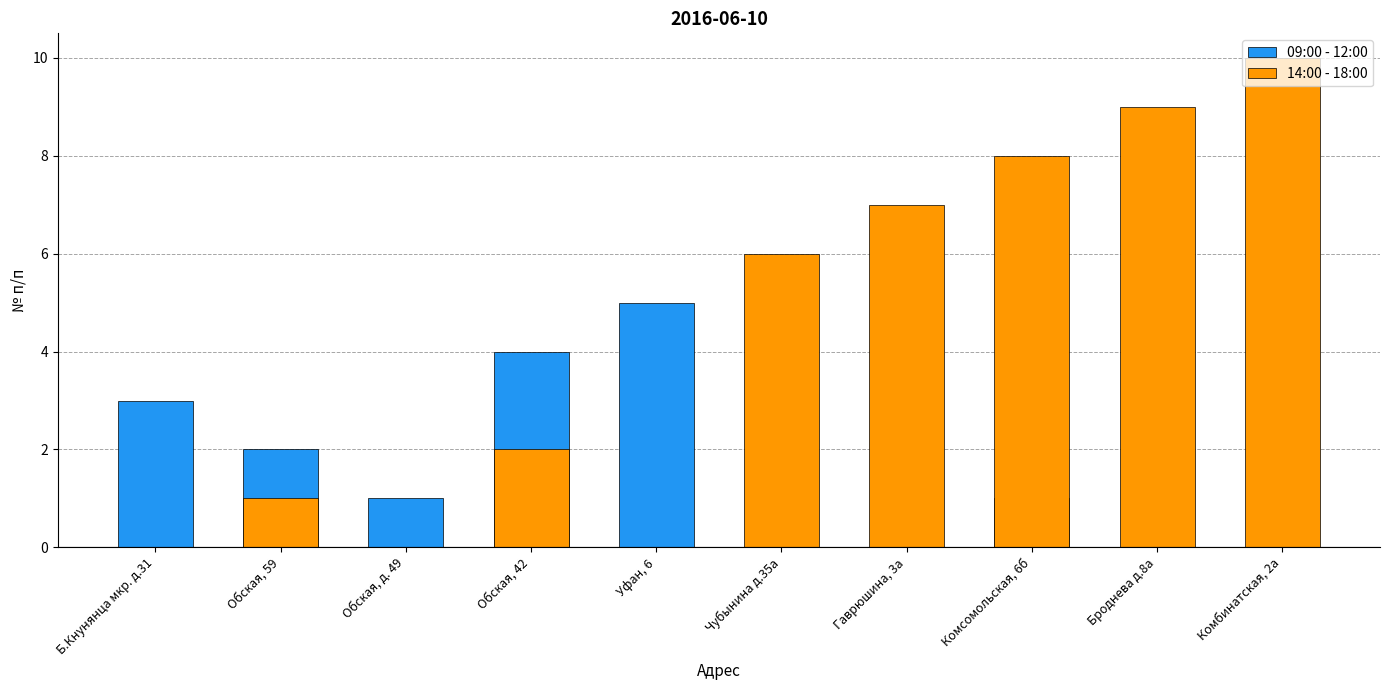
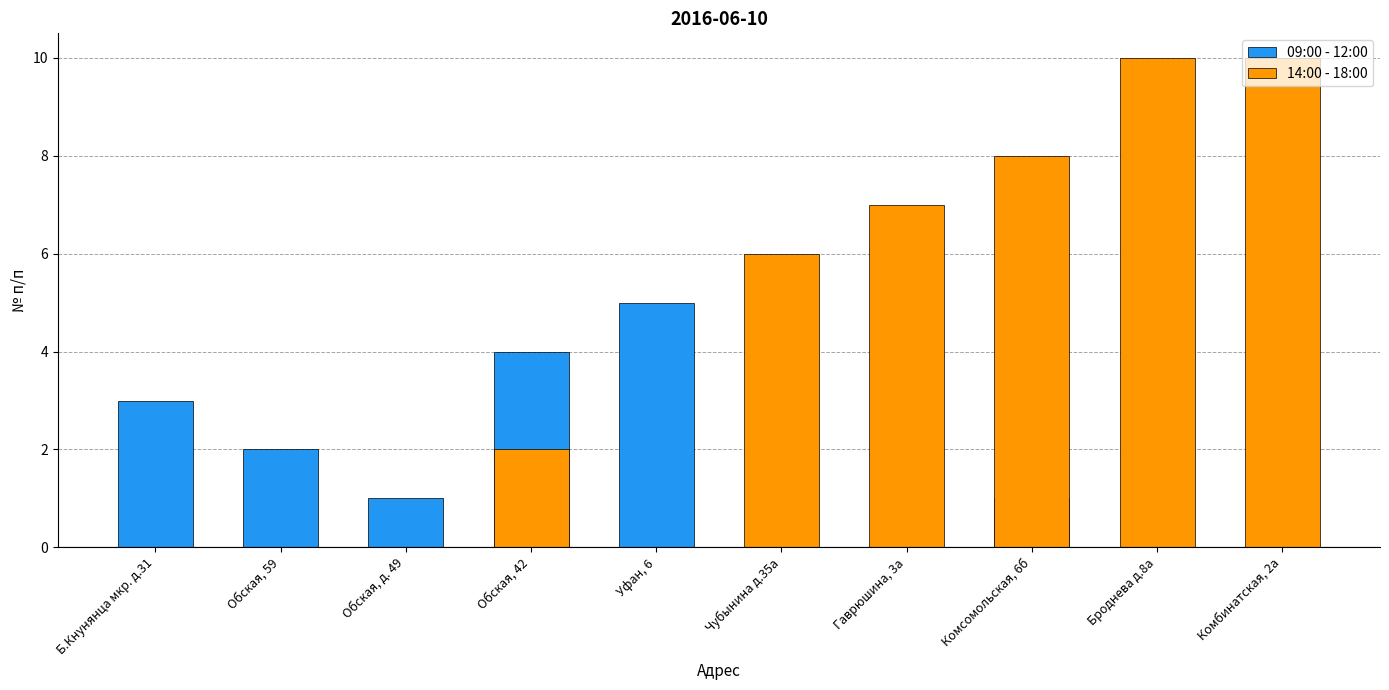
14:00 - 18:00, Обская, 59: 1 -> 0
14:00 - 18:00, Броднева д.8а: 9 -> 10
